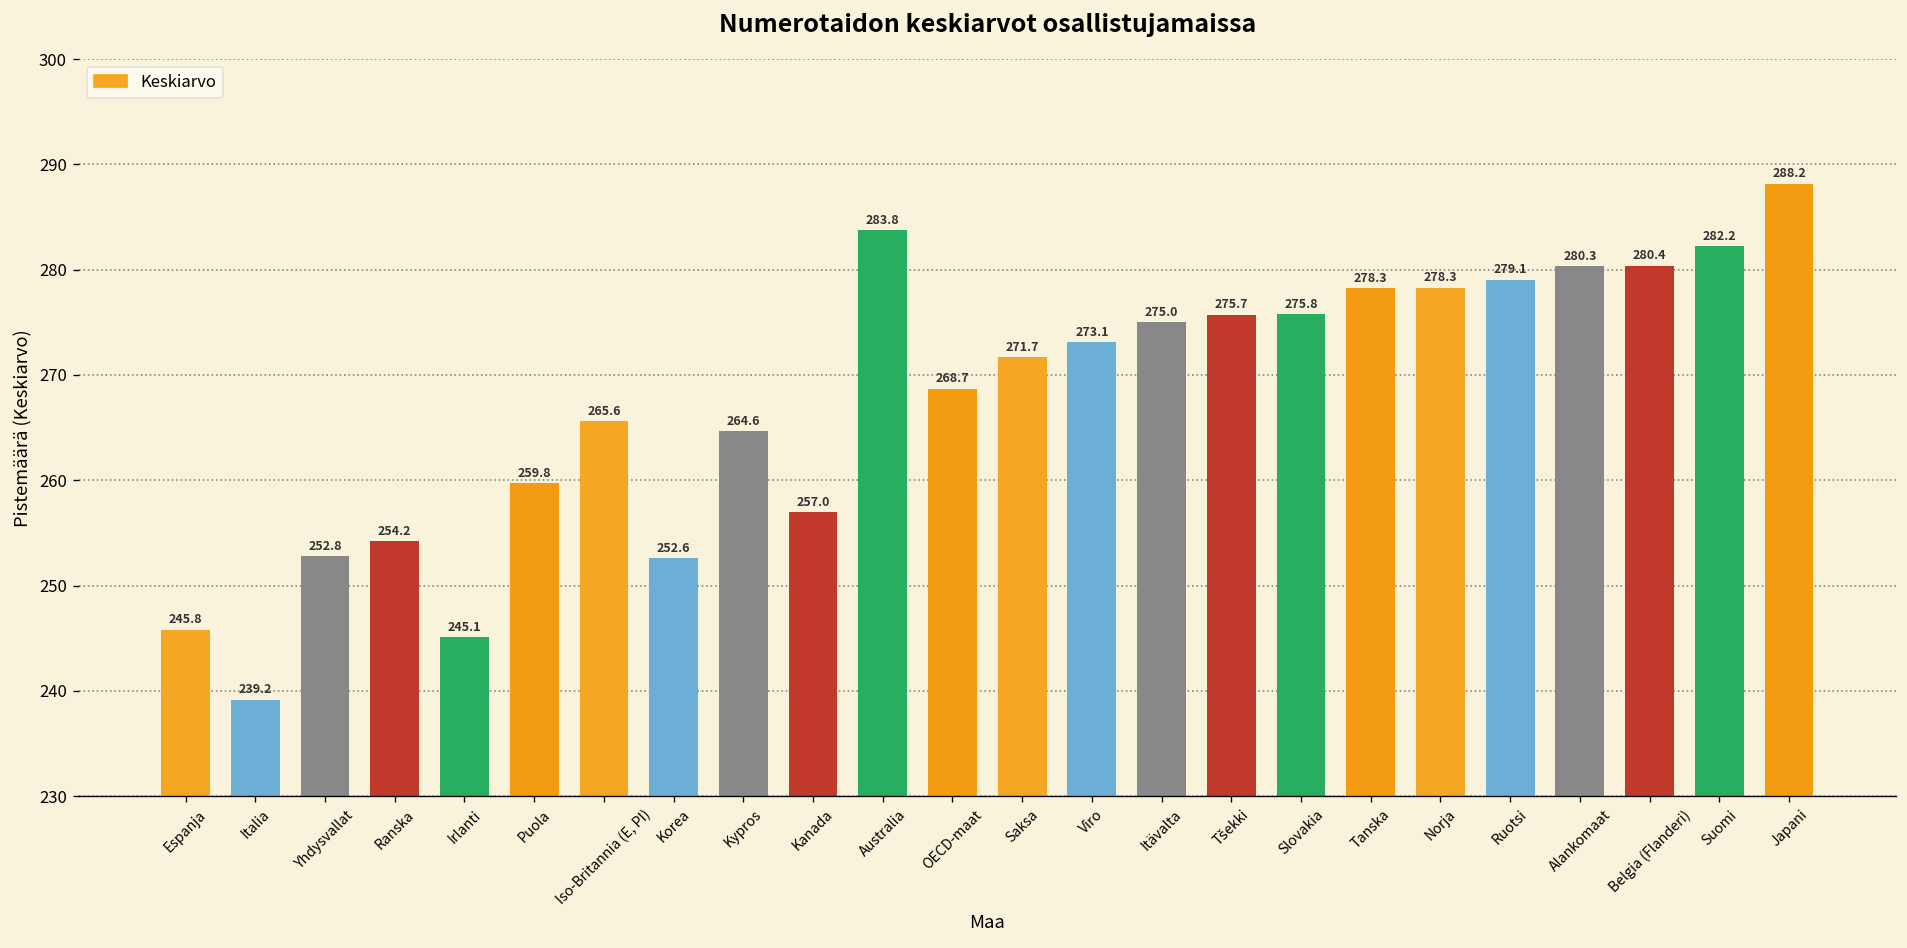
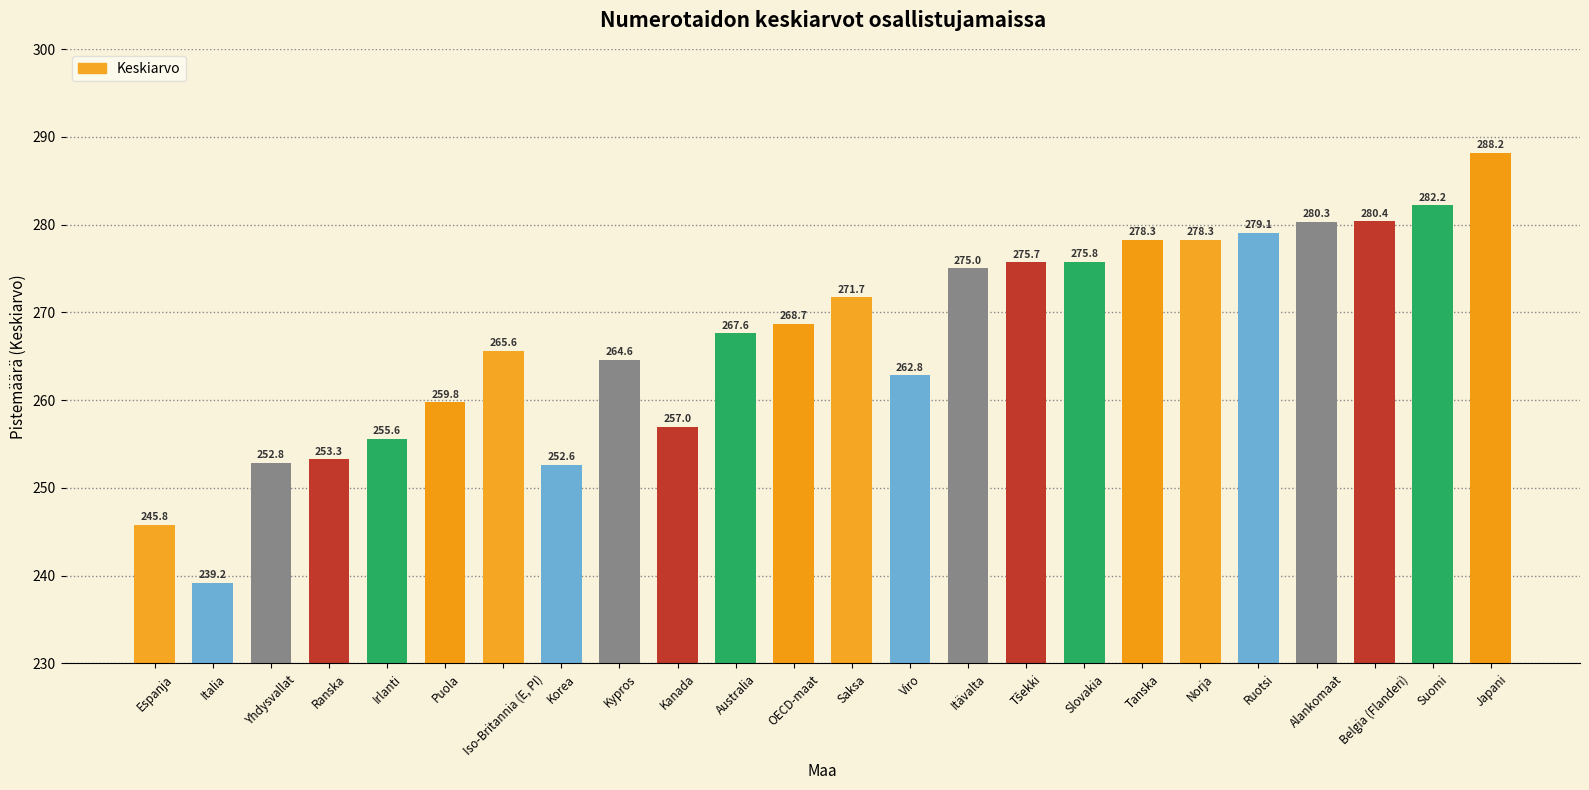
Ranska: 254.2 -> 253.3
Irlanti: 245.1 -> 255.6
Australia: 283.8 -> 267.6
Viro: 273.1 -> 262.8
